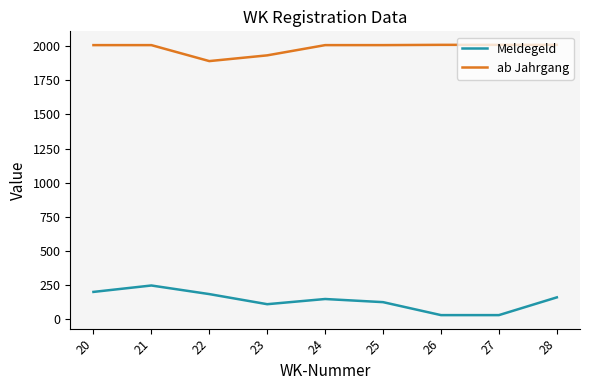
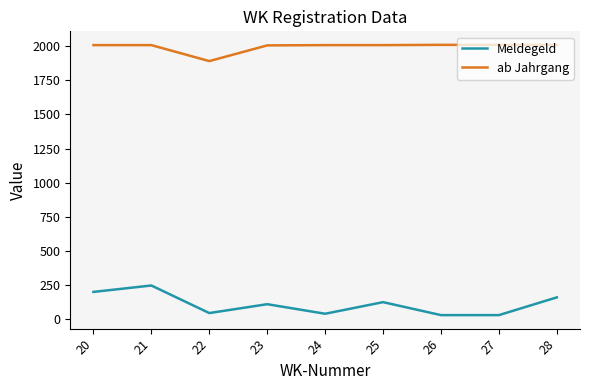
Meldegeld, 22: 180 -> 50
ab Jahrgang, 23: 1930 -> 2010
Meldegeld, 24: 150 -> 40
